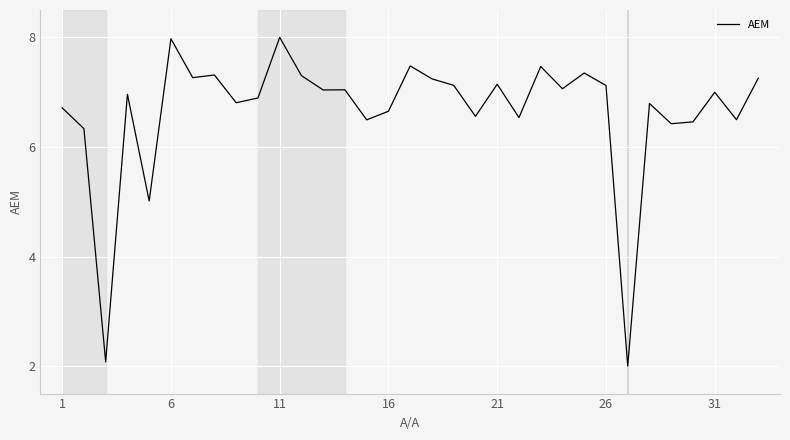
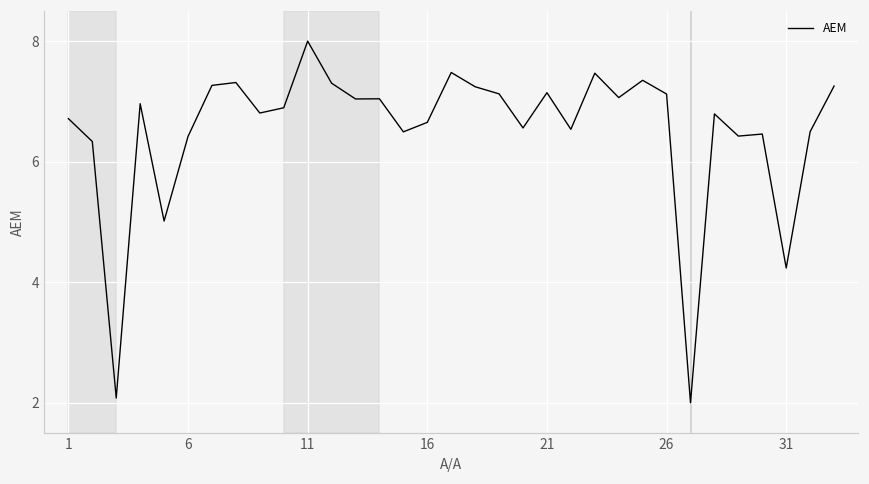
6: 8.0 -> 6.4
31: 7.0 -> 4.2
